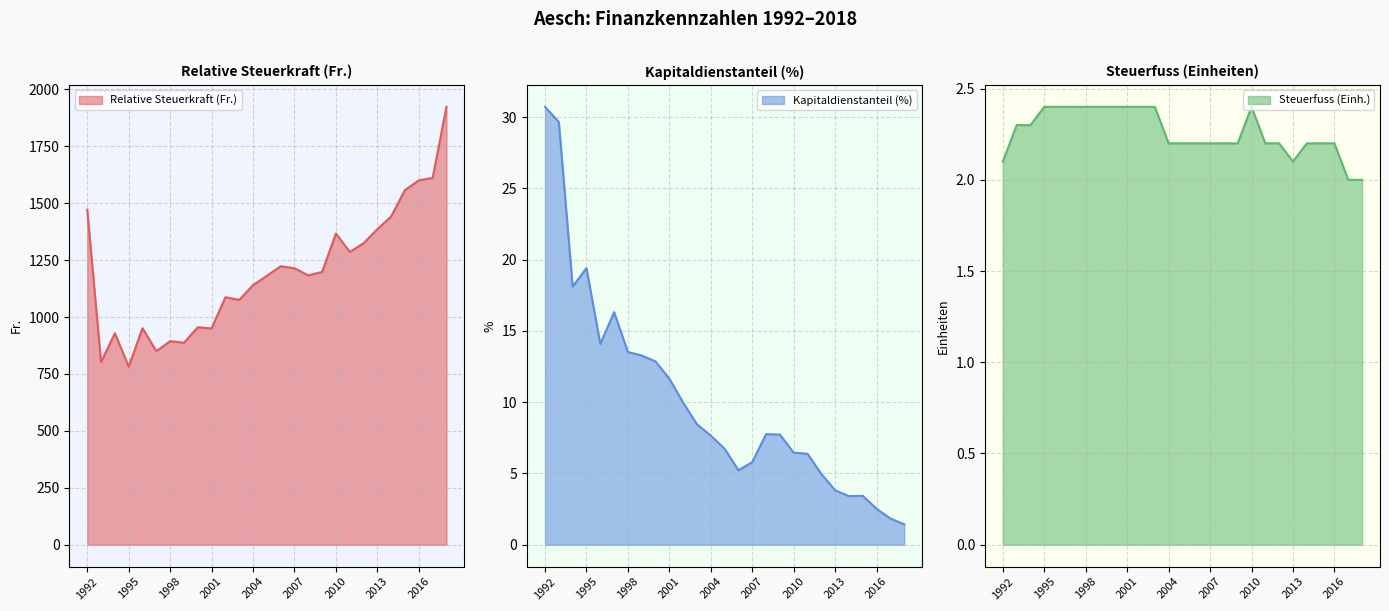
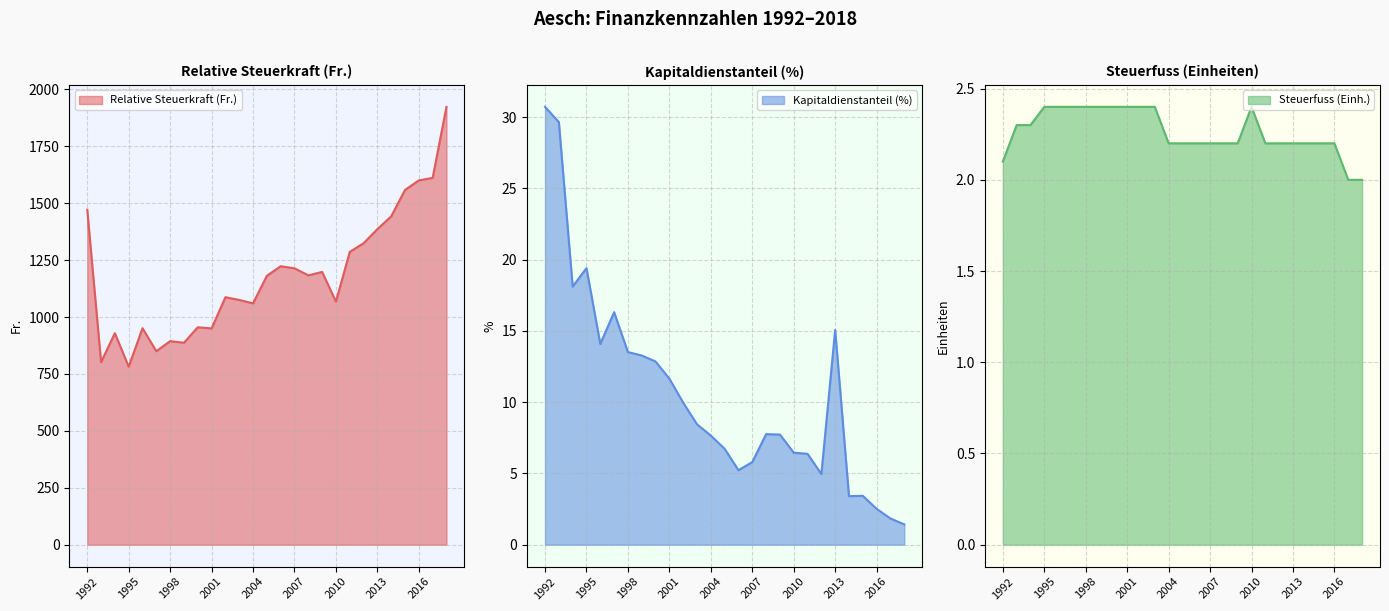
Relative Steuerkraft (Fr.), 2004: 1140 -> 1060
Relative Steuerkraft (Fr.), 2010: 1370 -> 1070
Kapitaldienstanteil (%), 2013: 3.8 -> 15.1
Steuerfuss (Einheiten), 2013: 2.1 -> 2.2
